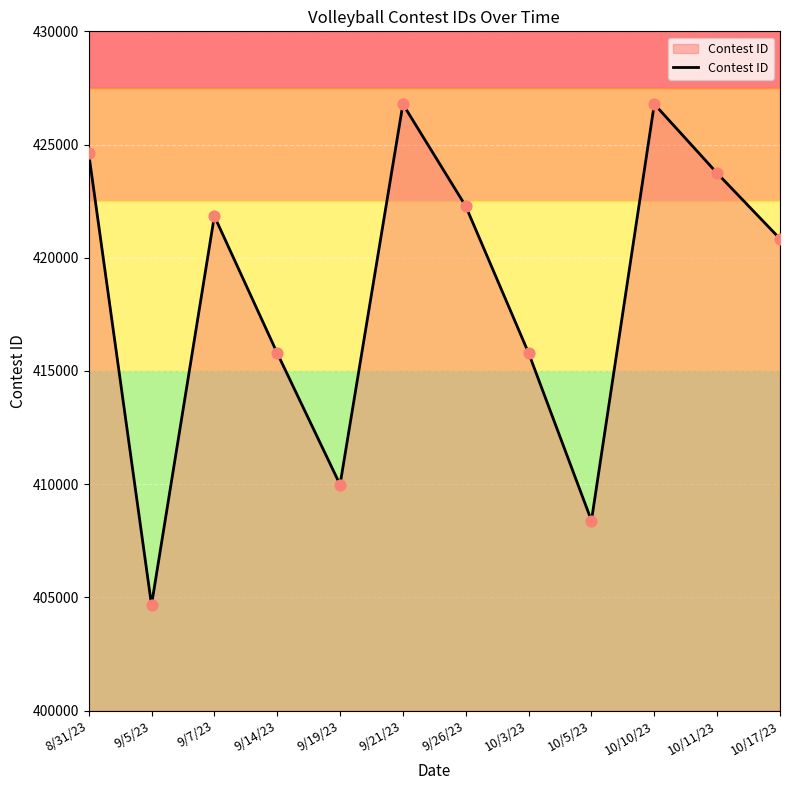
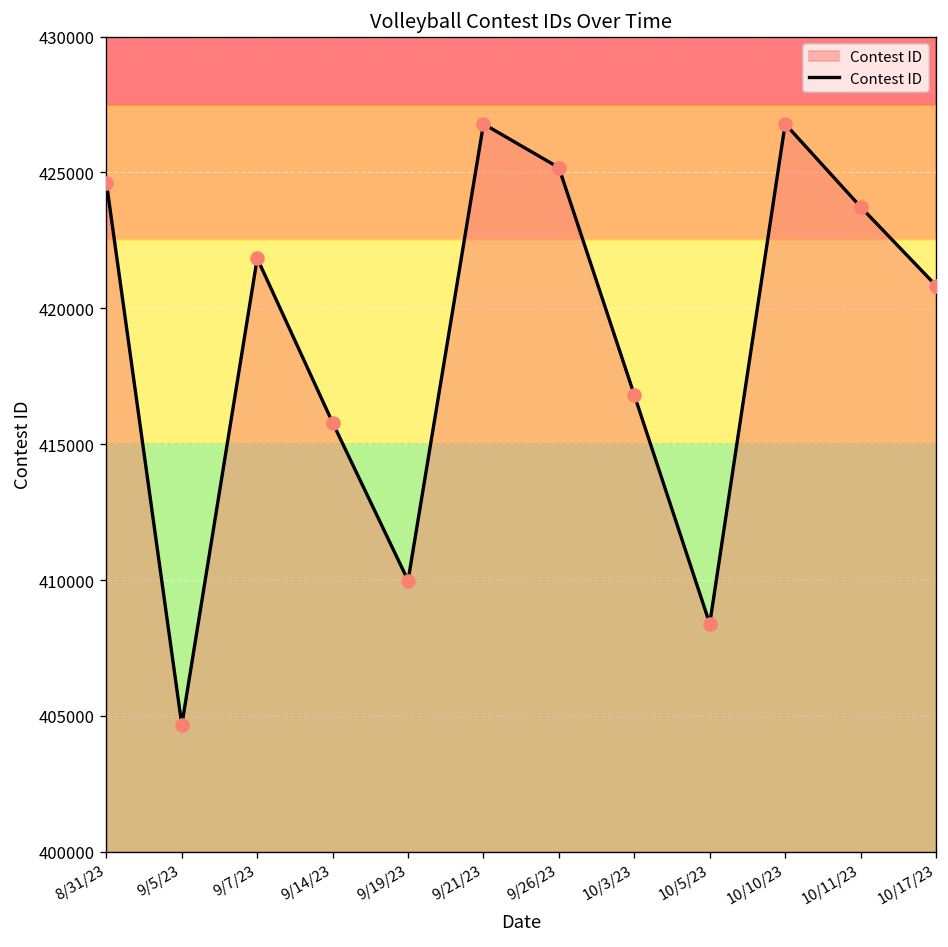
9/26/23: 422300 -> 425200
10/3/23: 415800 -> 416800
